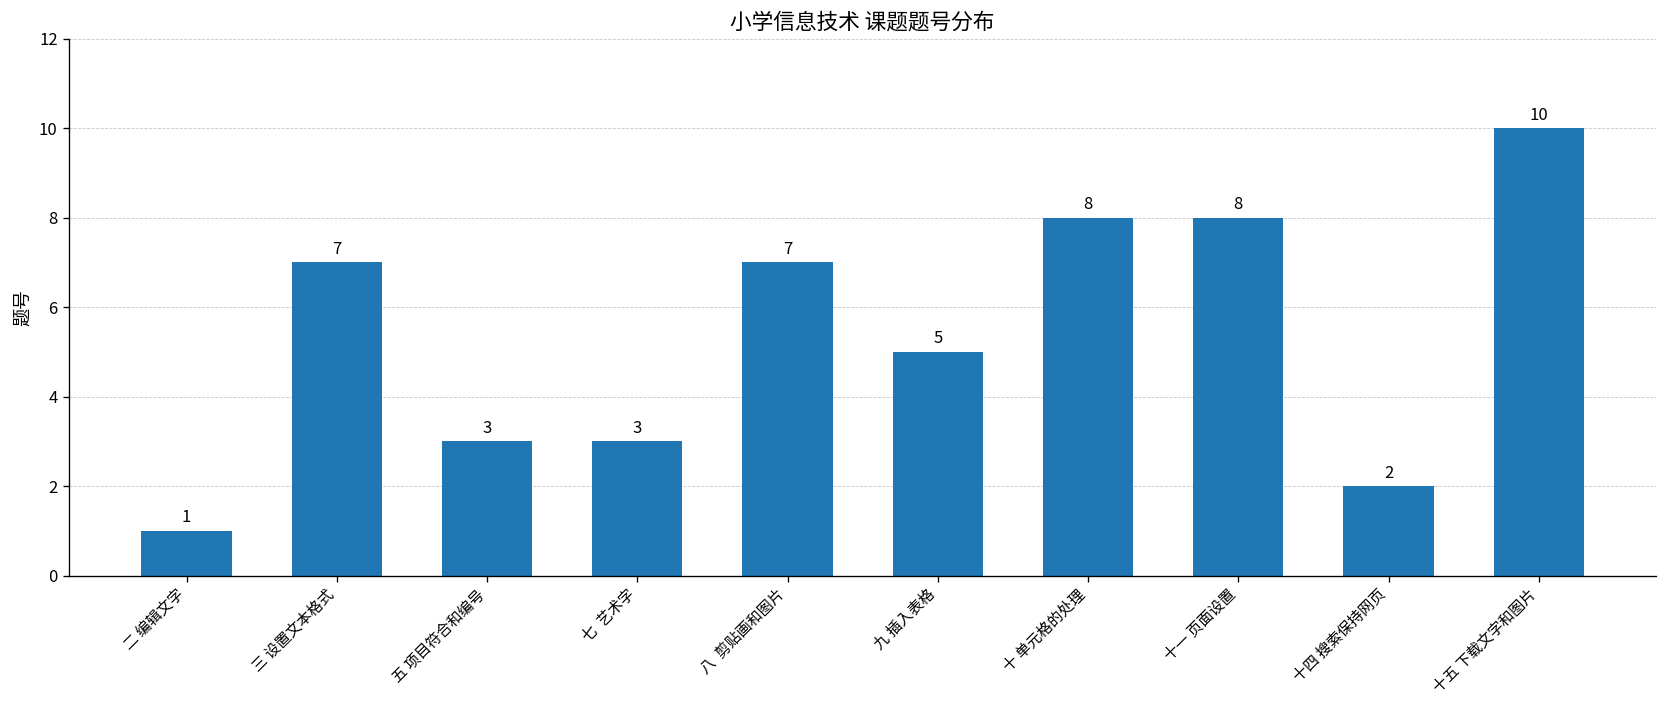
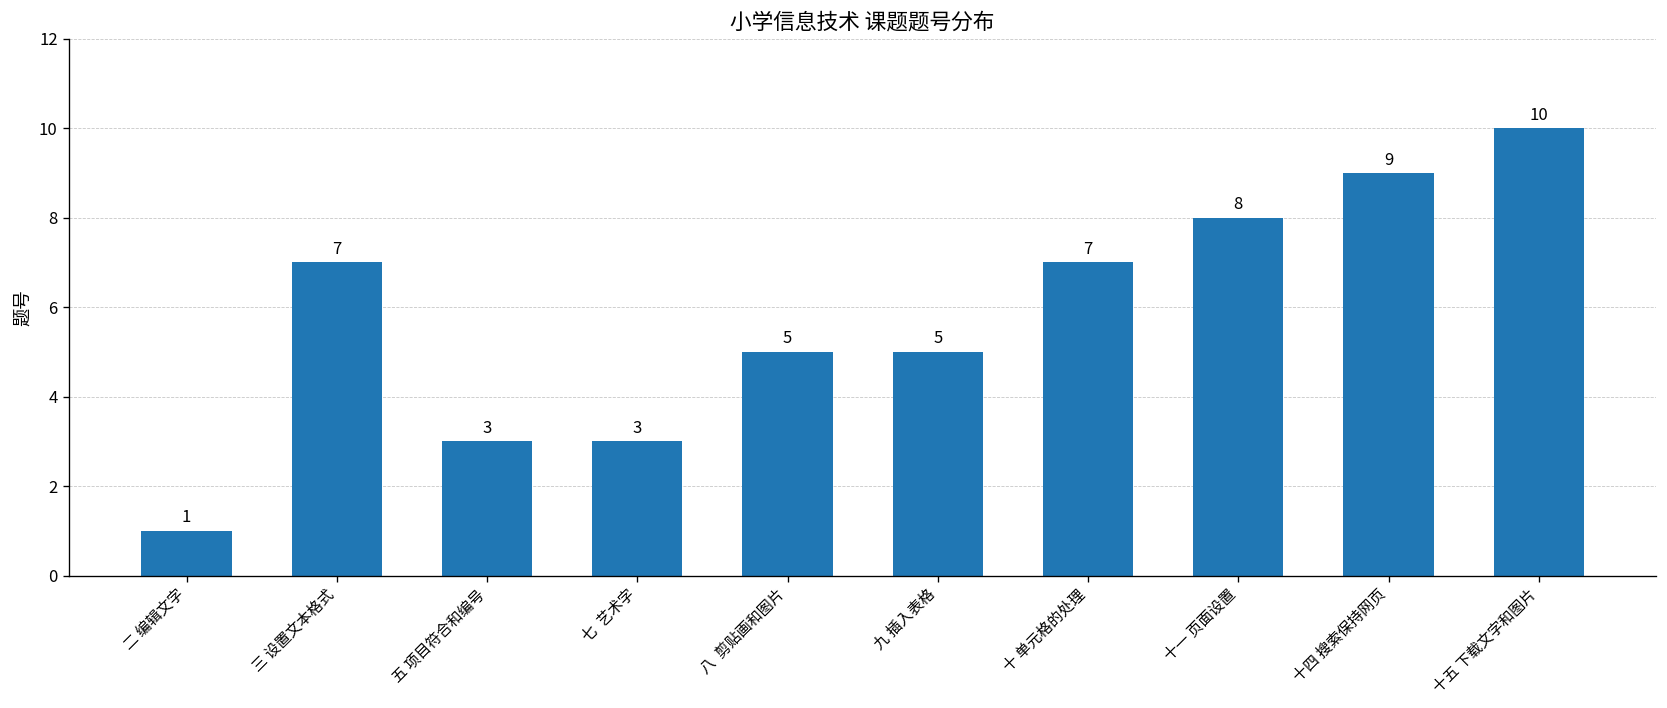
八 剪贴画和图片: 7 -> 5
十 单元格的处理: 8 -> 7
十四 搜索保持网页: 2 -> 9
